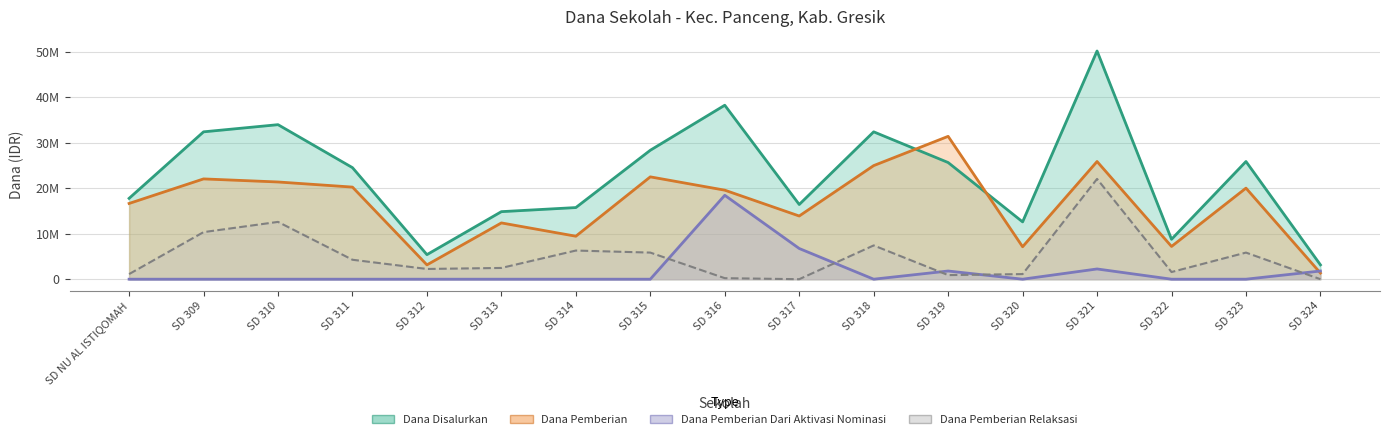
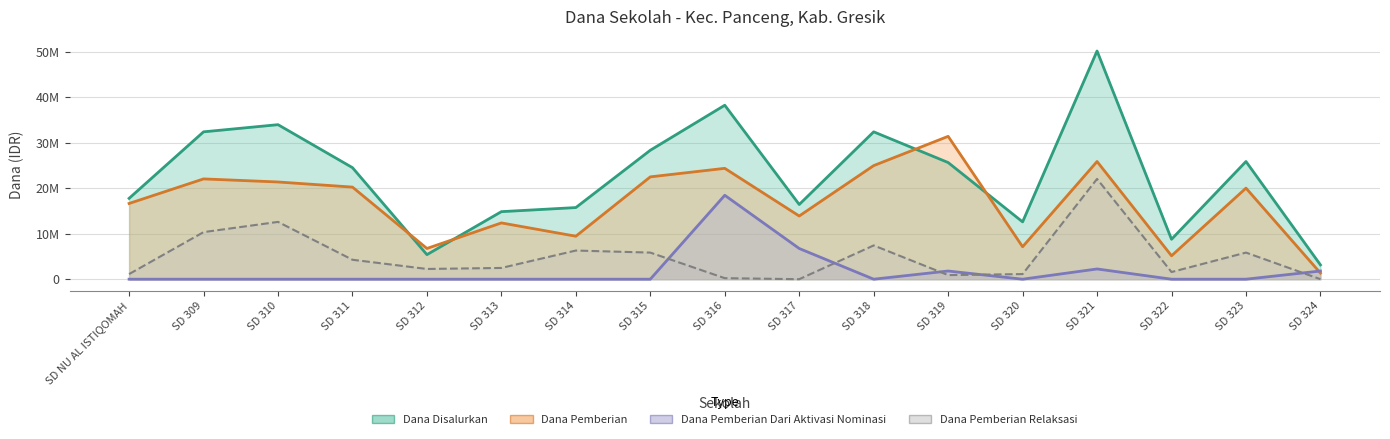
Dana Pemberian, SD 312: 3000000 -> 7000000
Dana Pemberian, SD 316: 20000000 -> 24000000
Dana Pemberian, SD 322: 7000000 -> 5000000
